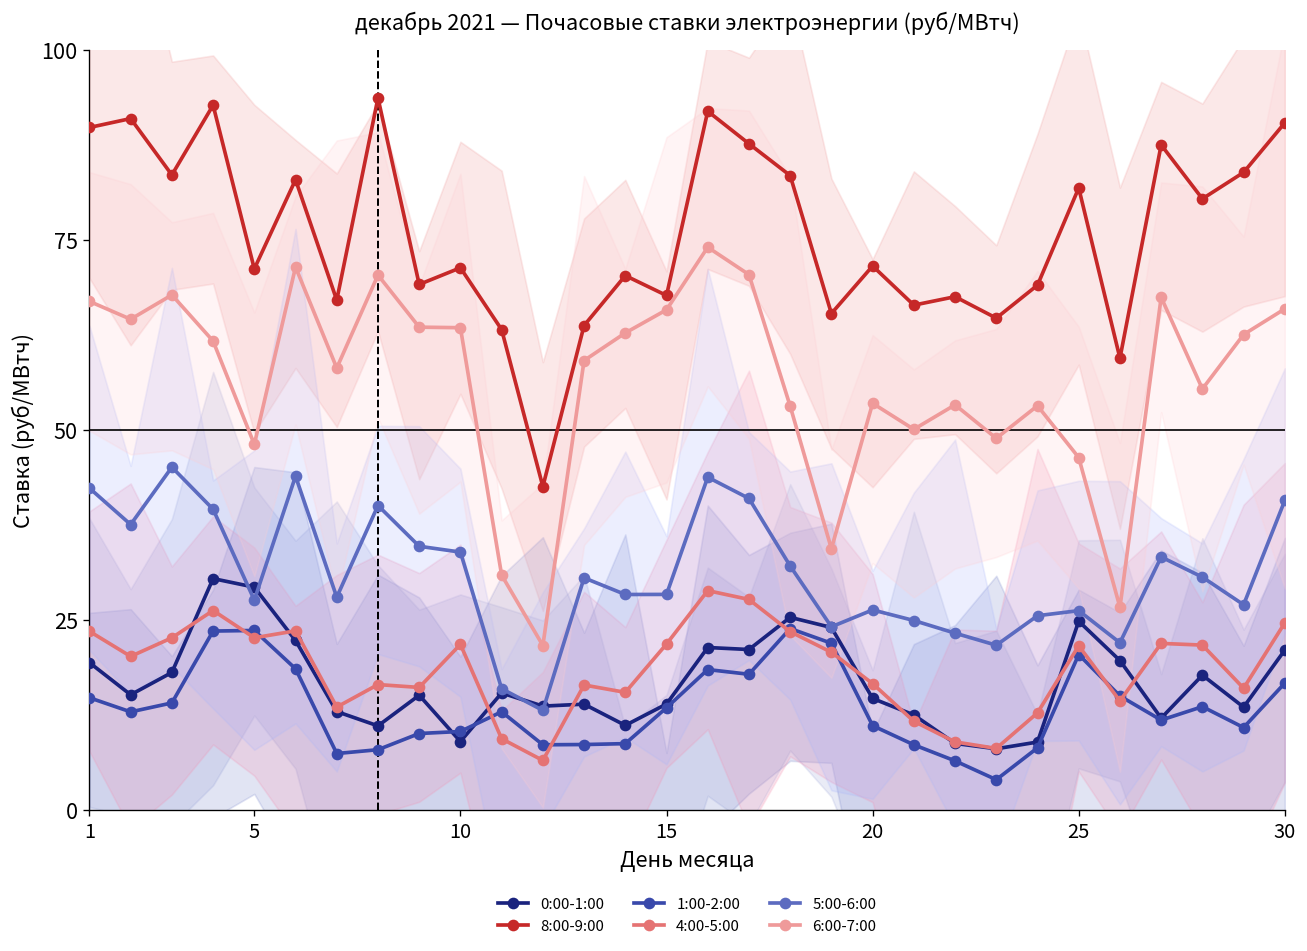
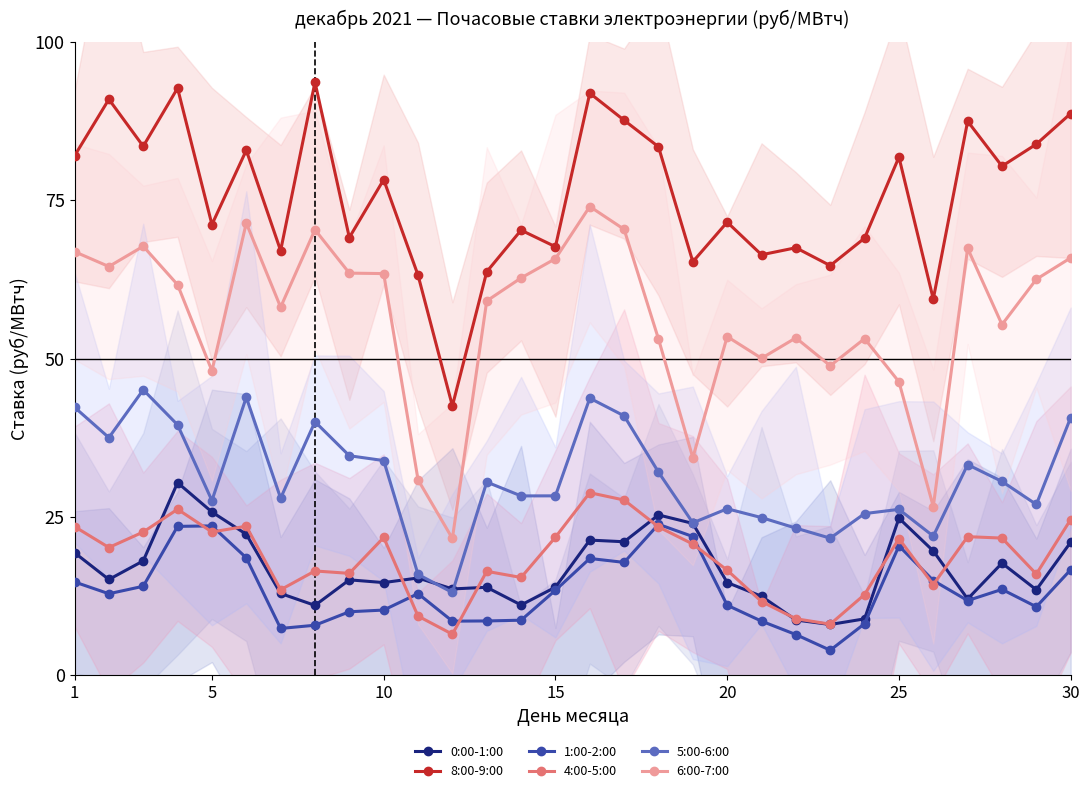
8:00-9:00, 1: 90 -> 82
0:00-1:00, 5: 29 -> 26
0:00-1:00, 10: 9 -> 15
8:00-9:00, 10: 71 -> 78
8:00-9:00, 30: 90 -> 89
